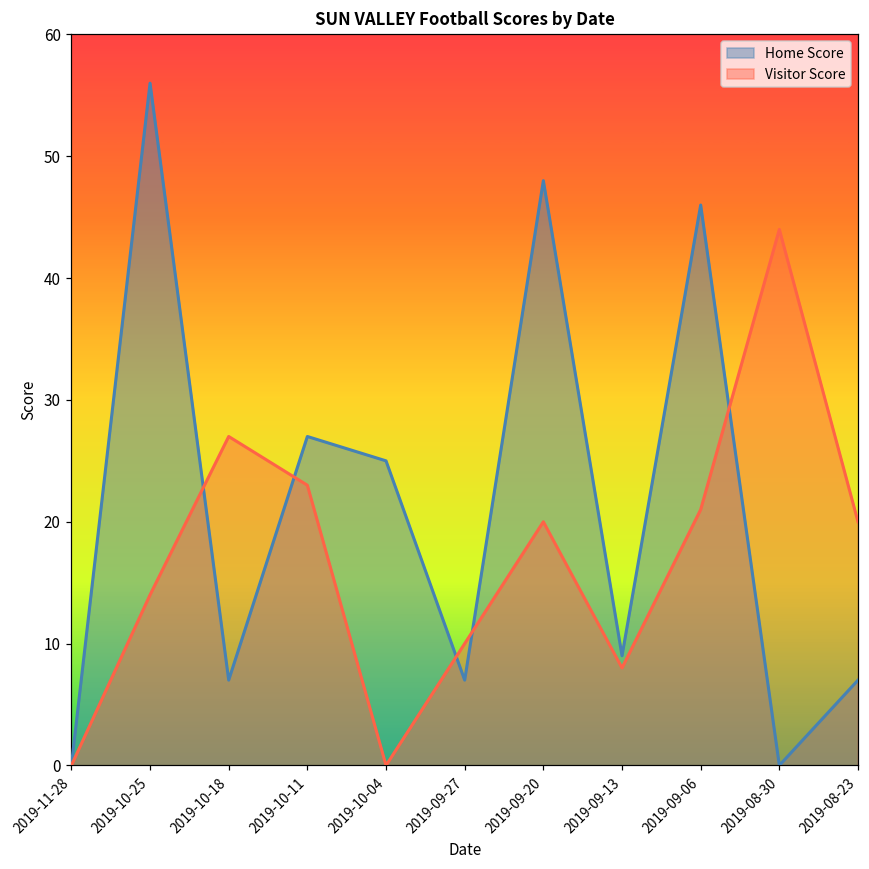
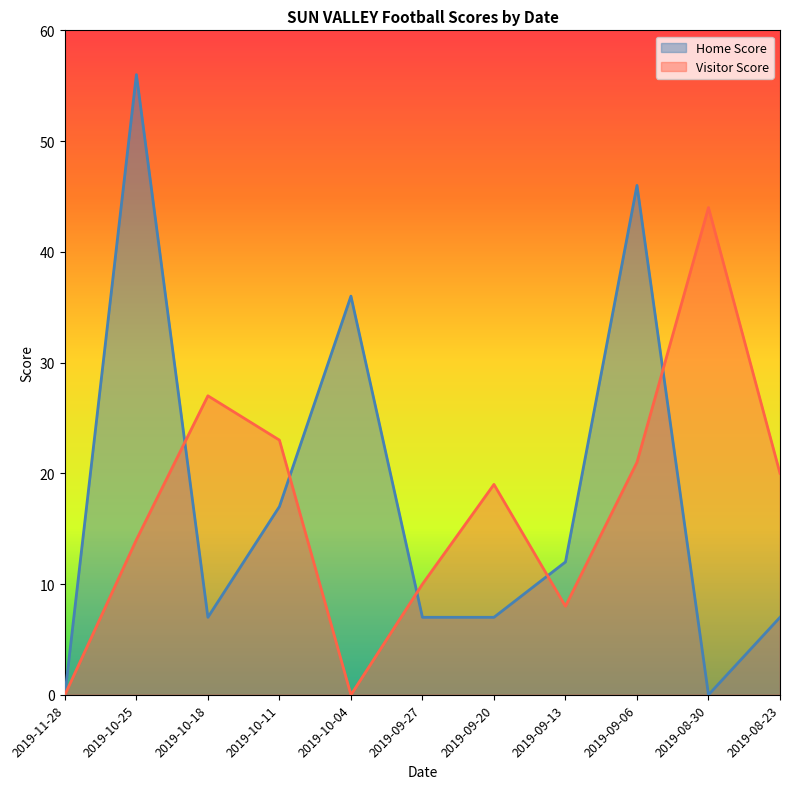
Home Score, 2019-10-11: 27 -> 17
Home Score, 2019-10-04: 25 -> 36
Home Score, 2019-09-20: 48 -> 7
Visitor Score, 2019-09-20: 20 -> 19
Home Score, 2019-09-13: 9 -> 12
